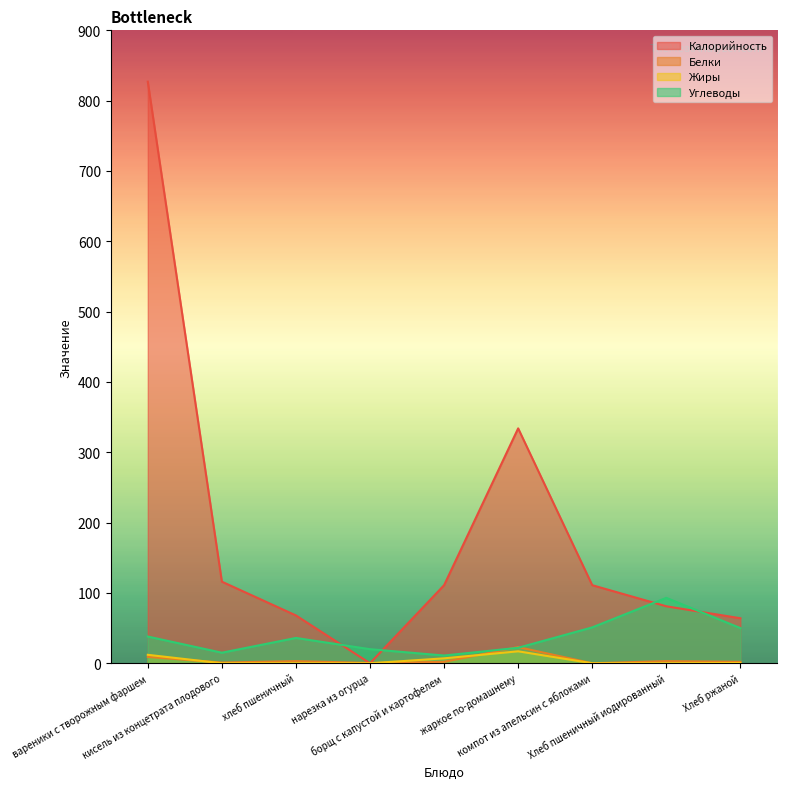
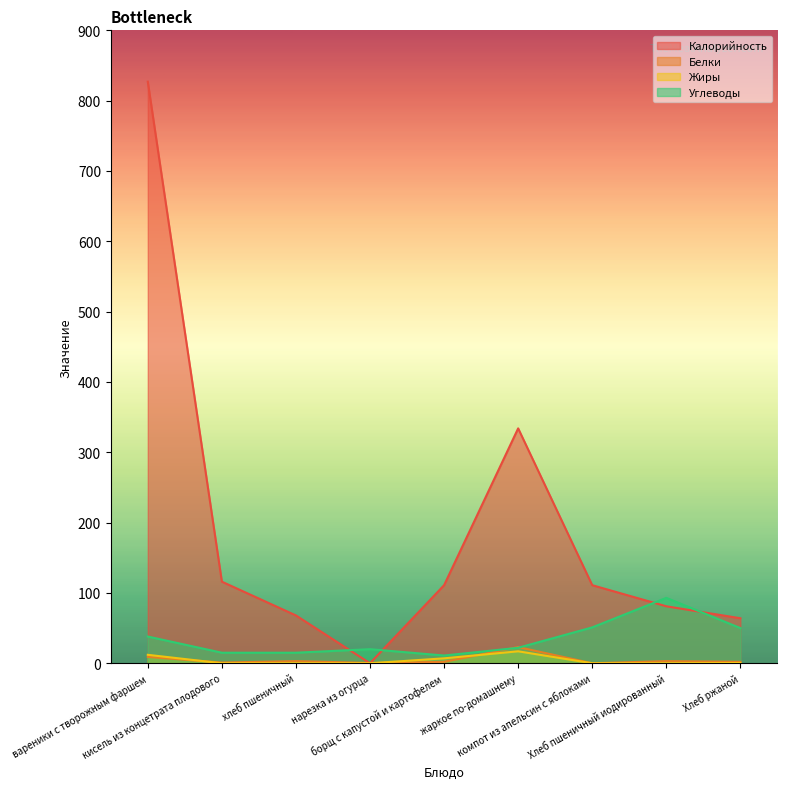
Углеводы, хлеб пшеничный: 40 -> 20
